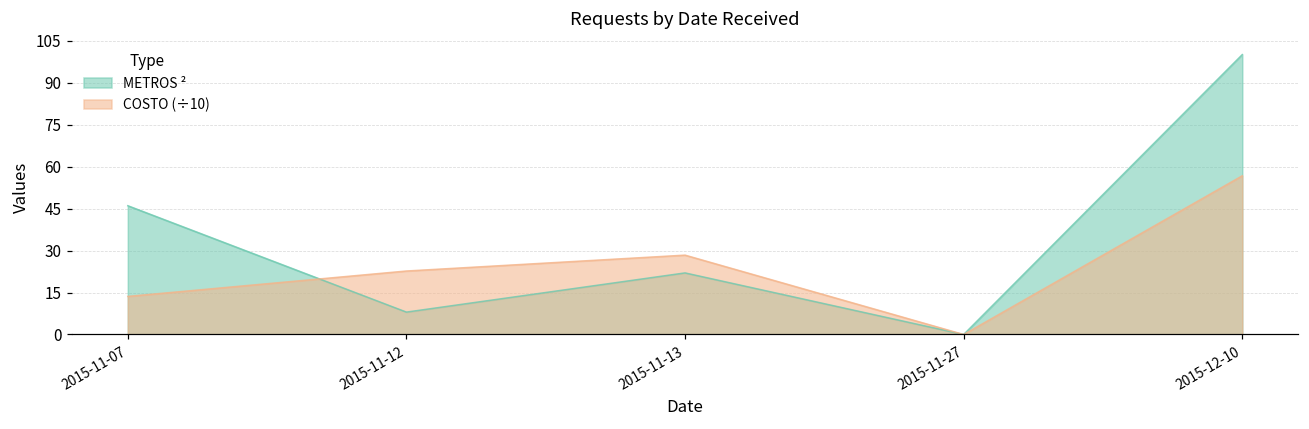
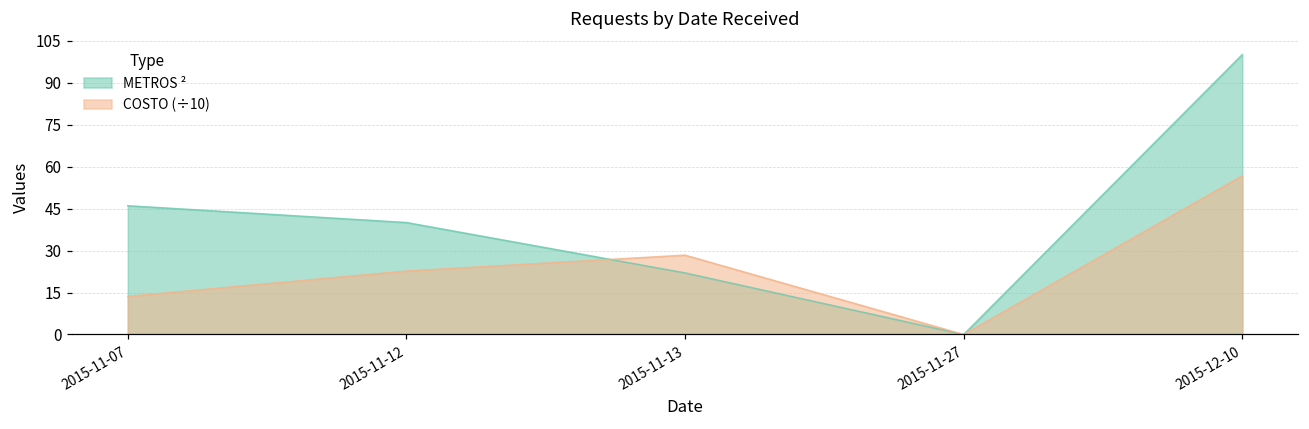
METROS ², 2015-11-12: 8 -> 40
